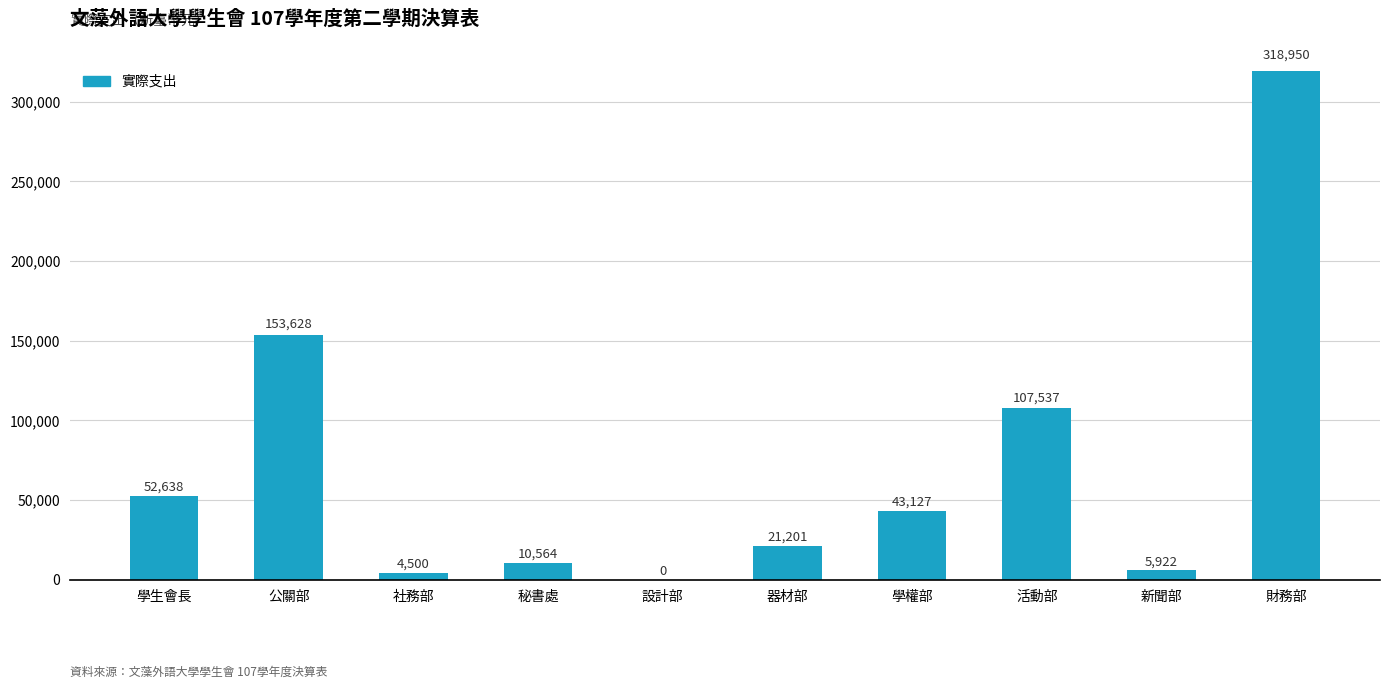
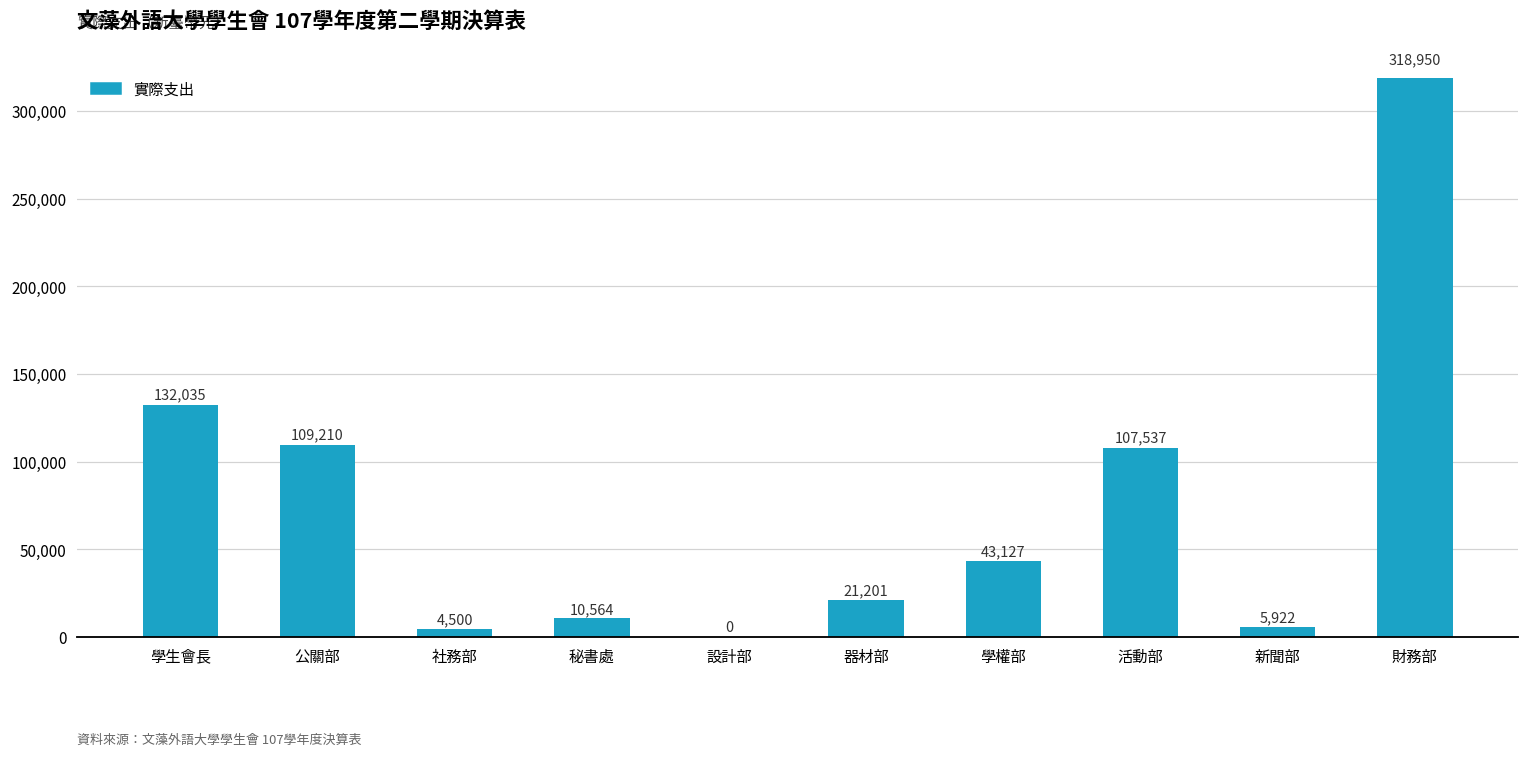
學生會長: 52,638 -> 132,035
公關部: 153,628 -> 109,210
